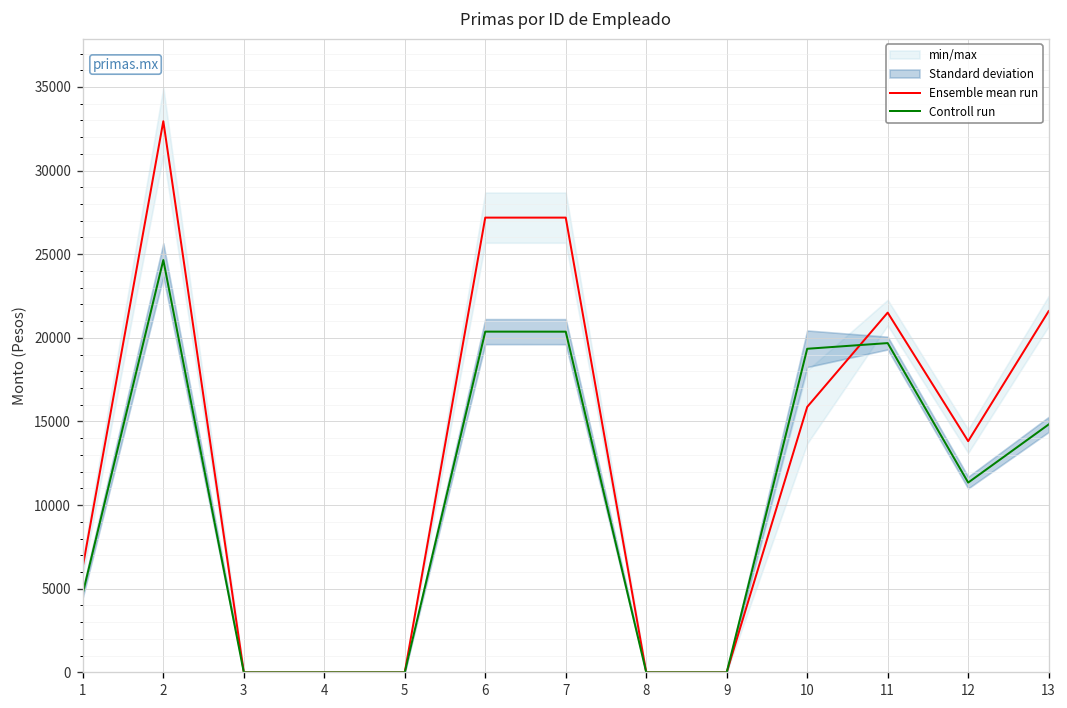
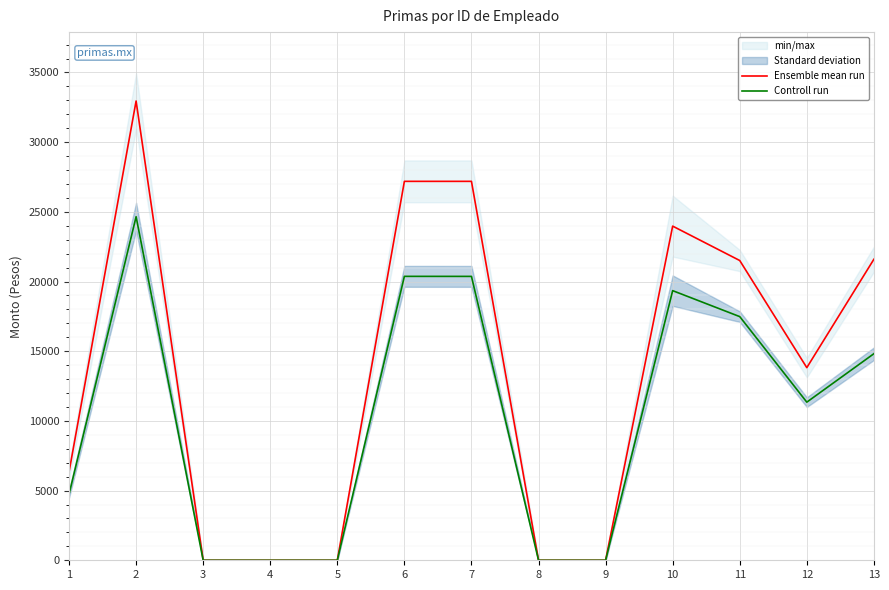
Ensemble mean run, 10: 15900 -> 24000
Controll run, 11: 19700 -> 17500
